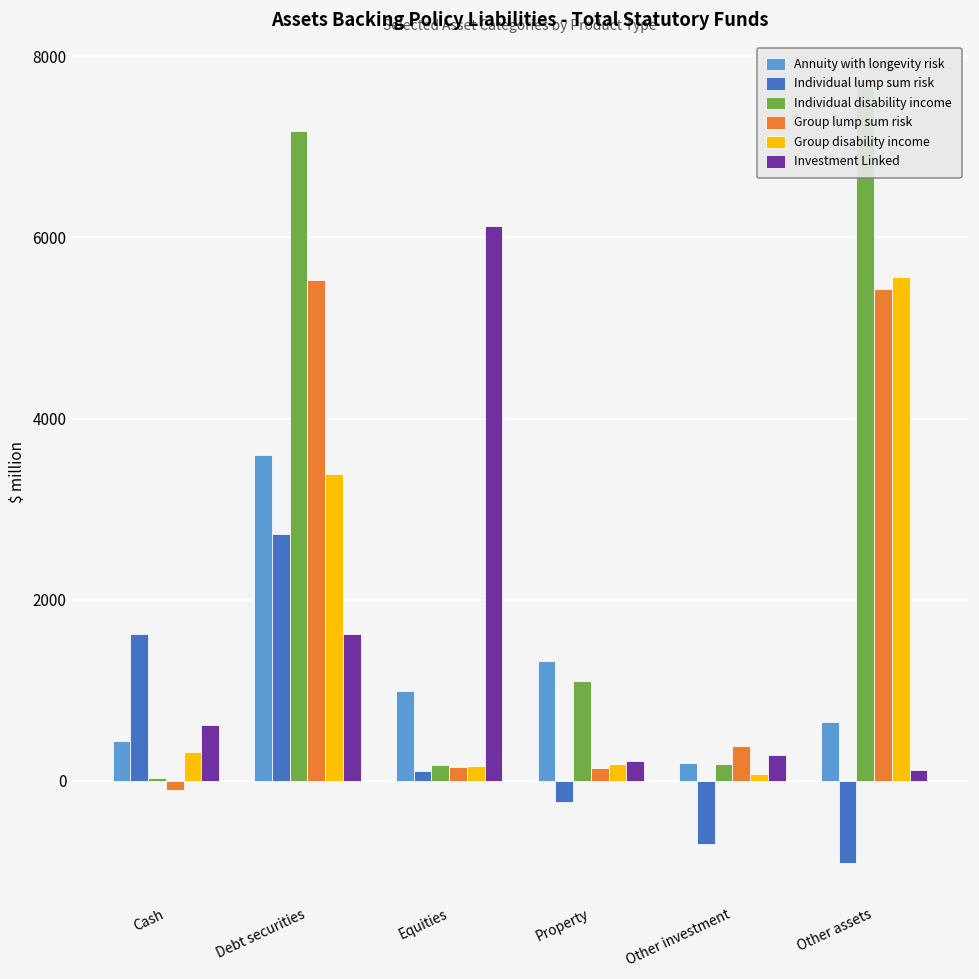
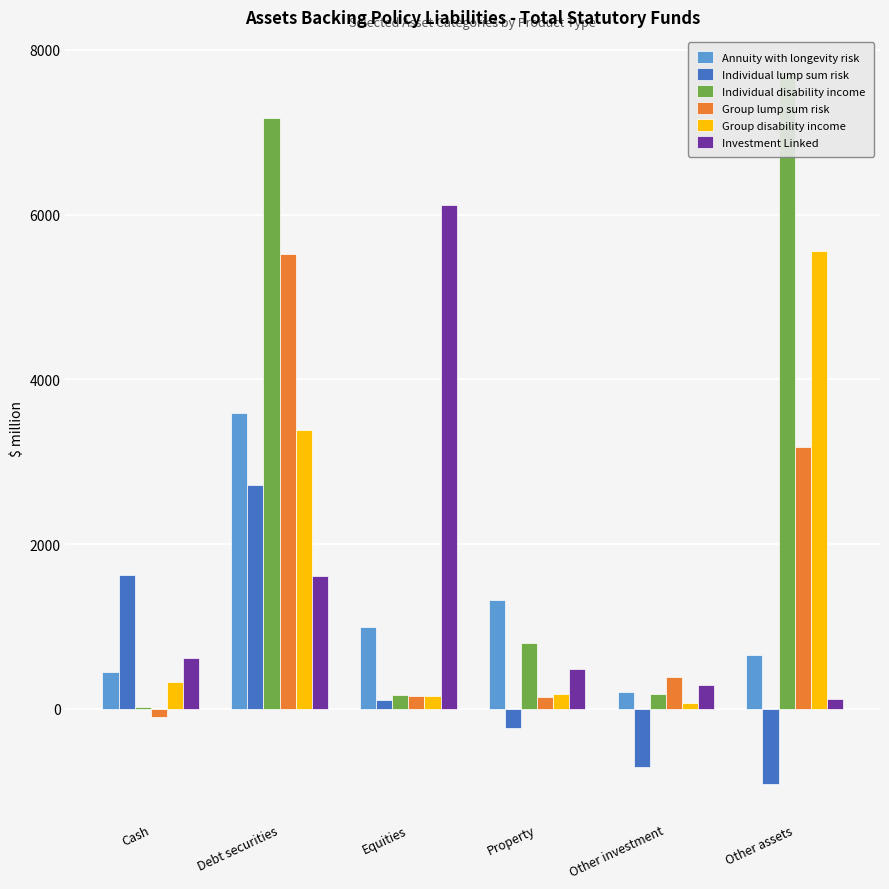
Individual disability income, Property: 1100 -> 800
Investment Linked, Property: 200 -> 500
Group lump sum risk, Other assets: 5400 -> 3200
